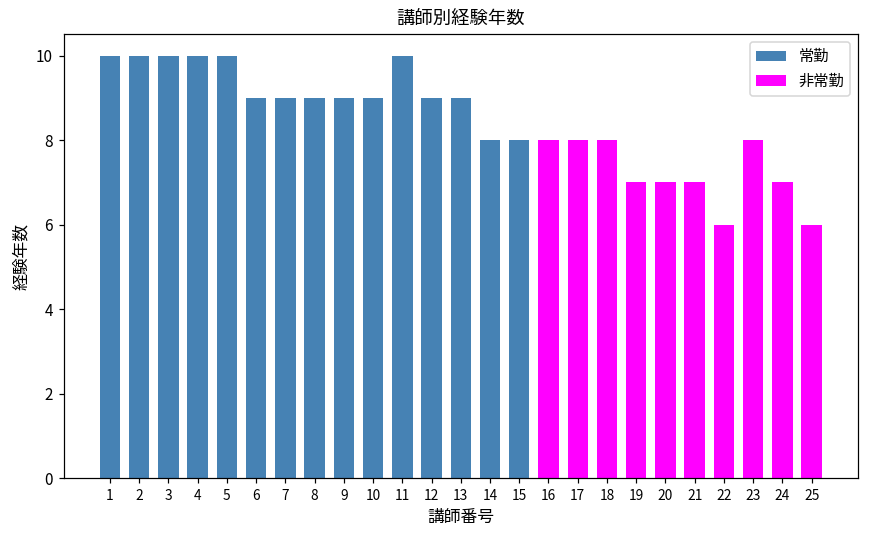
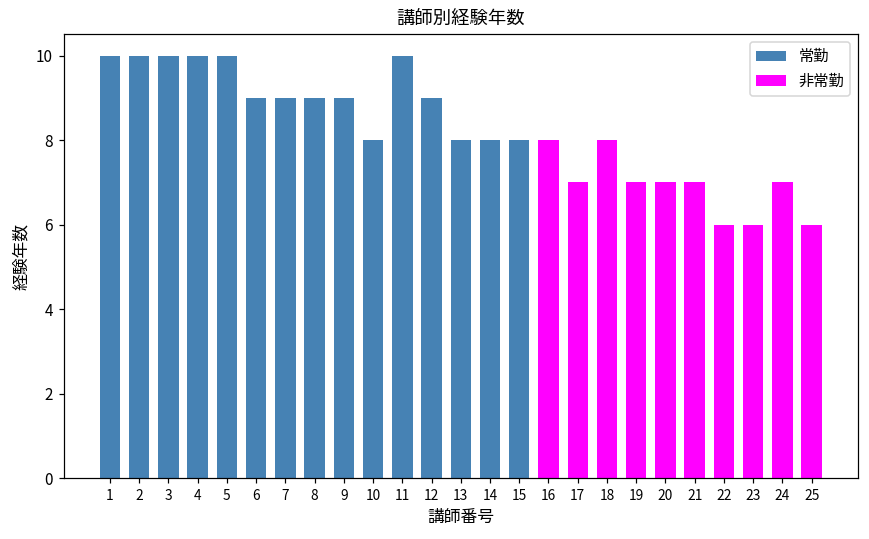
常勤, 10: 9 -> 8
常勤, 13: 9 -> 8
非常勤, 17: 8 -> 7
非常勤, 23: 8 -> 6
